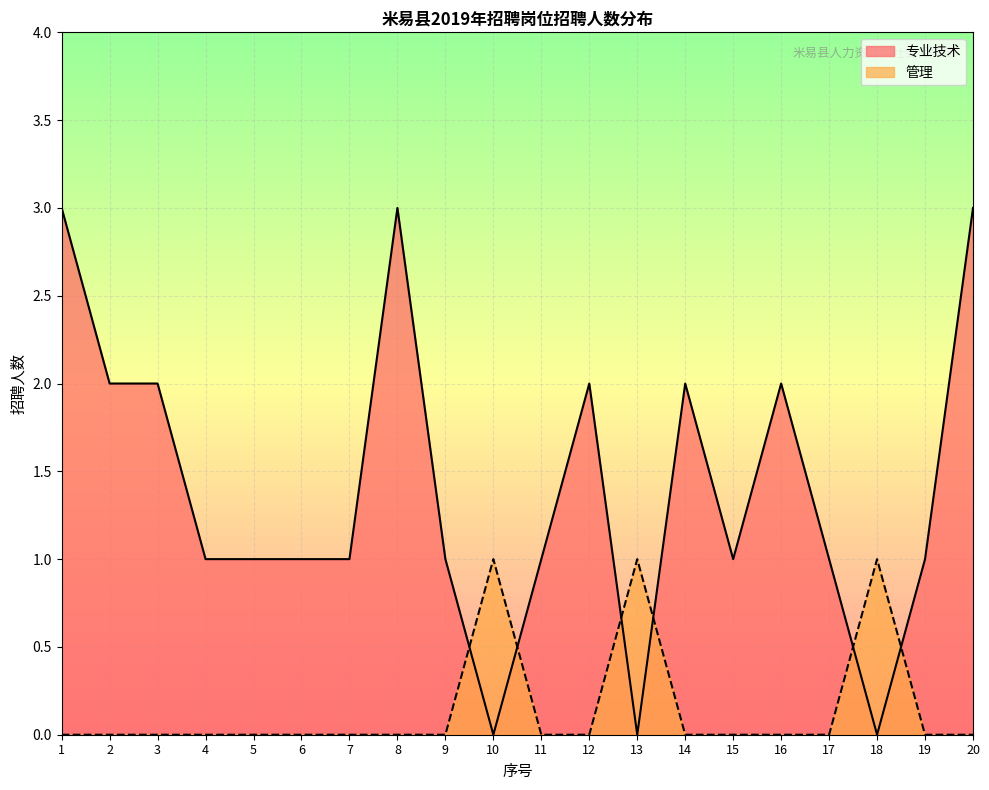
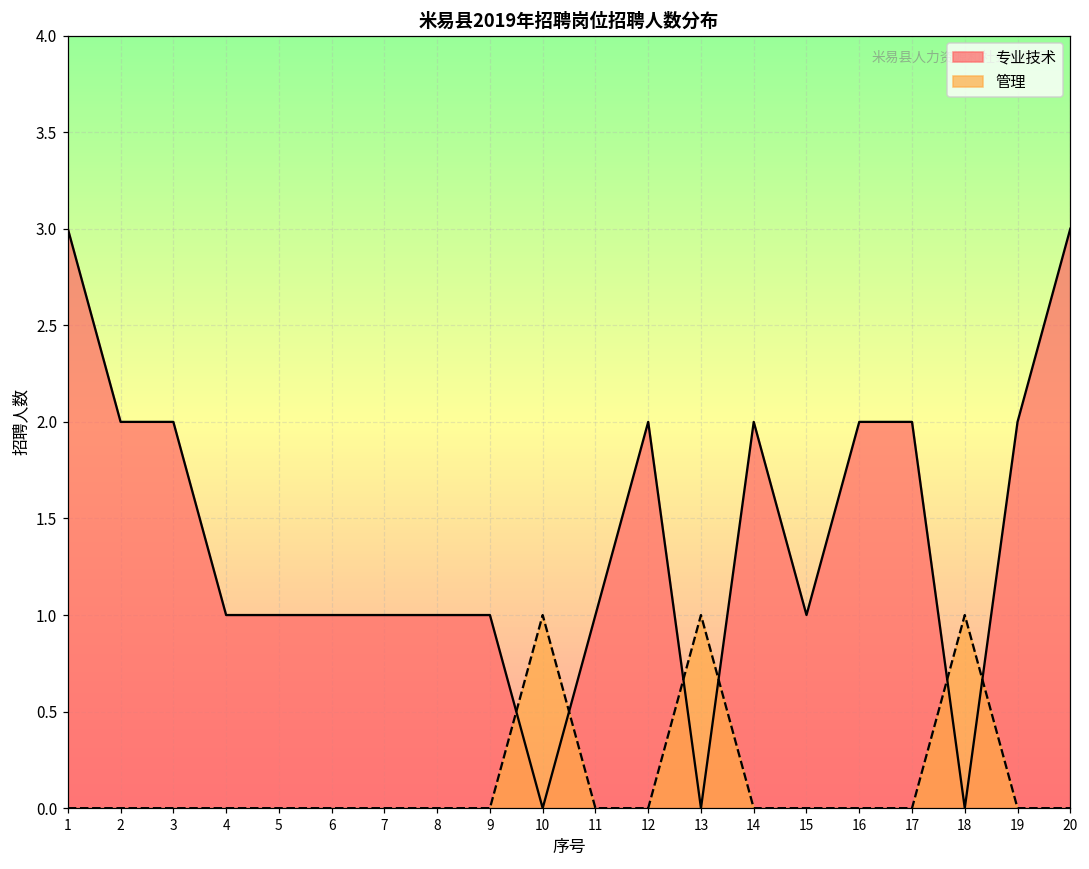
专业技术, 8: 3 -> 1
专业技术, 17: 1 -> 2
专业技术, 19: 1 -> 2
